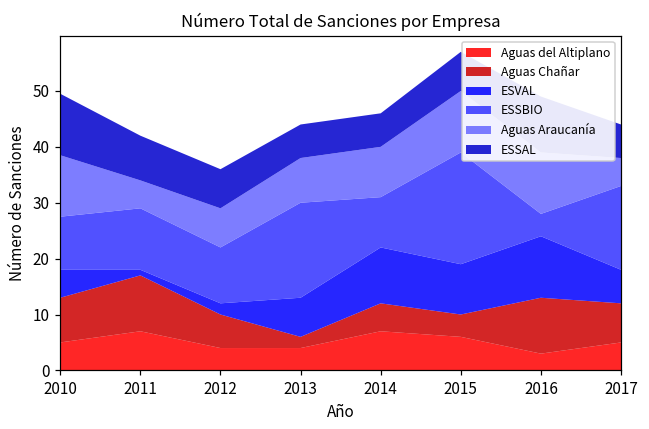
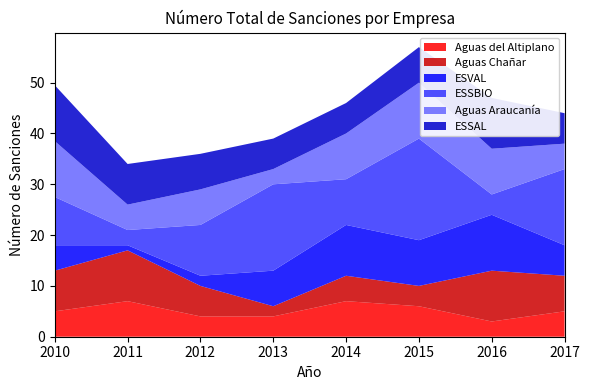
ESSBIO, 2011: 11 -> 3
Aguas Araucanía, 2013: 8 -> 3
Aguas Araucanía, 2016: 11 -> 9
